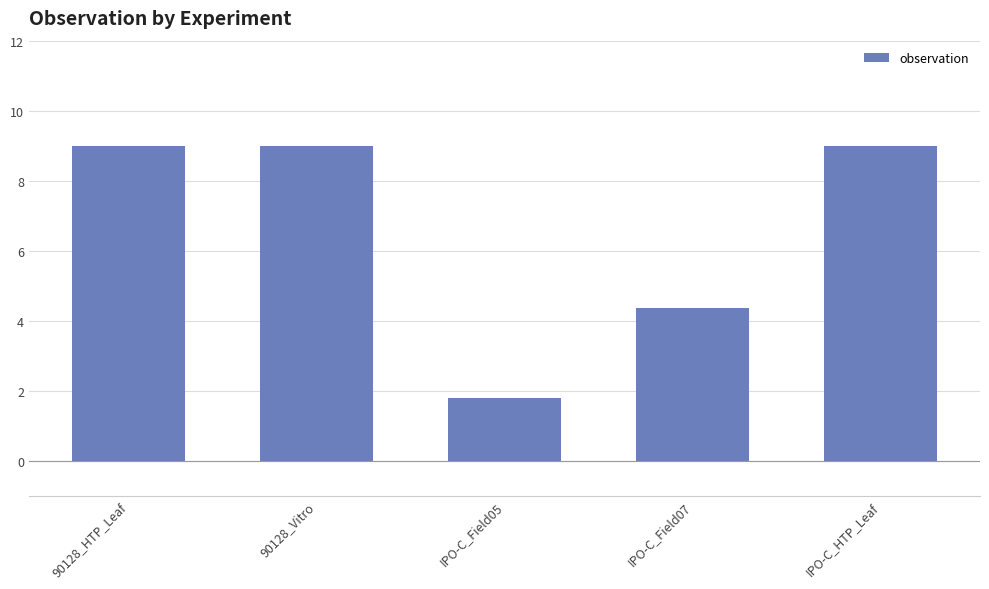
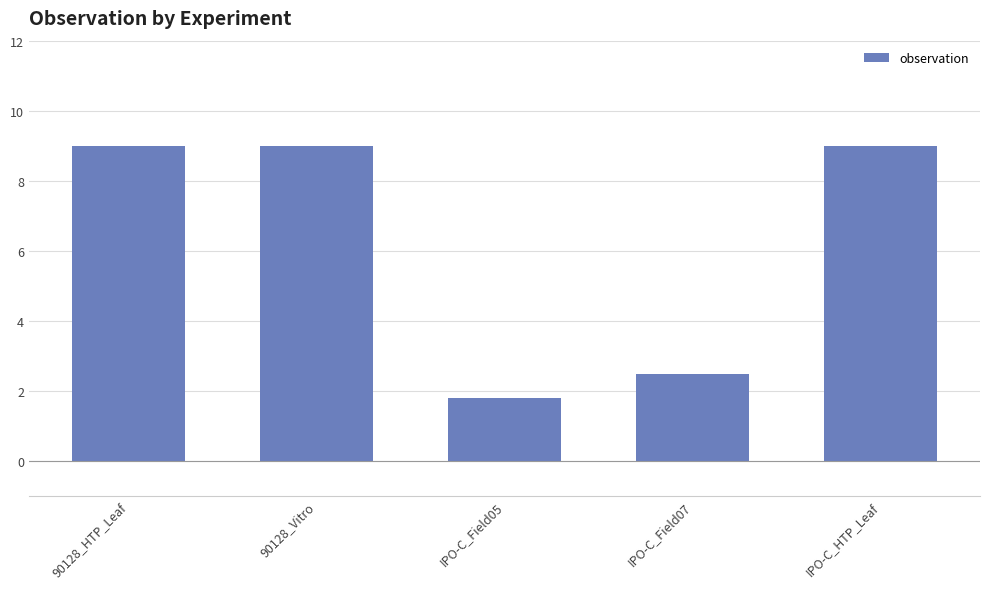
IPO-C_Field07: 4.4 -> 2.5
